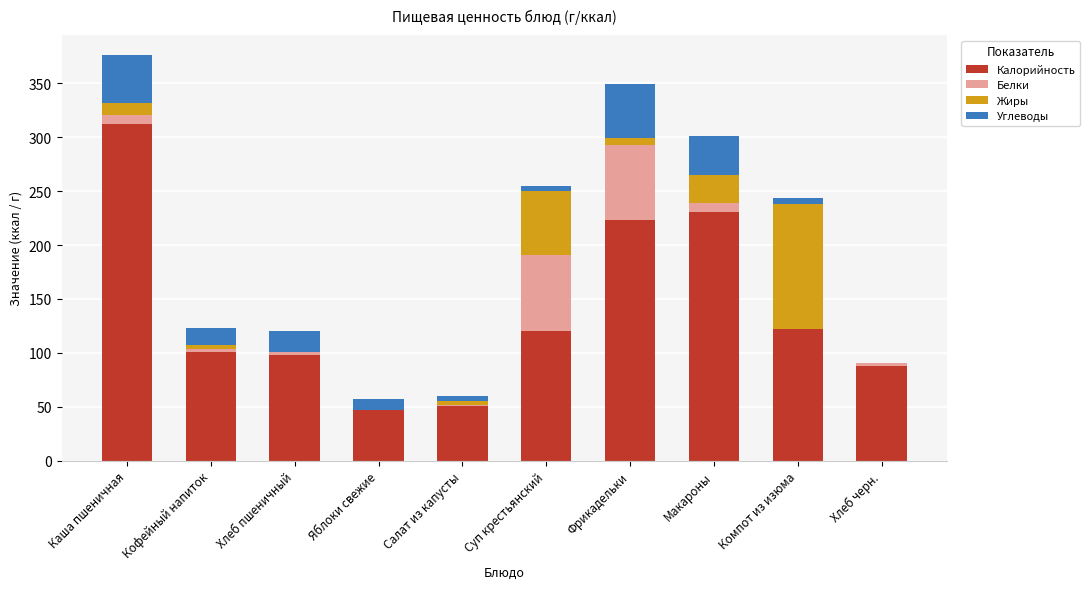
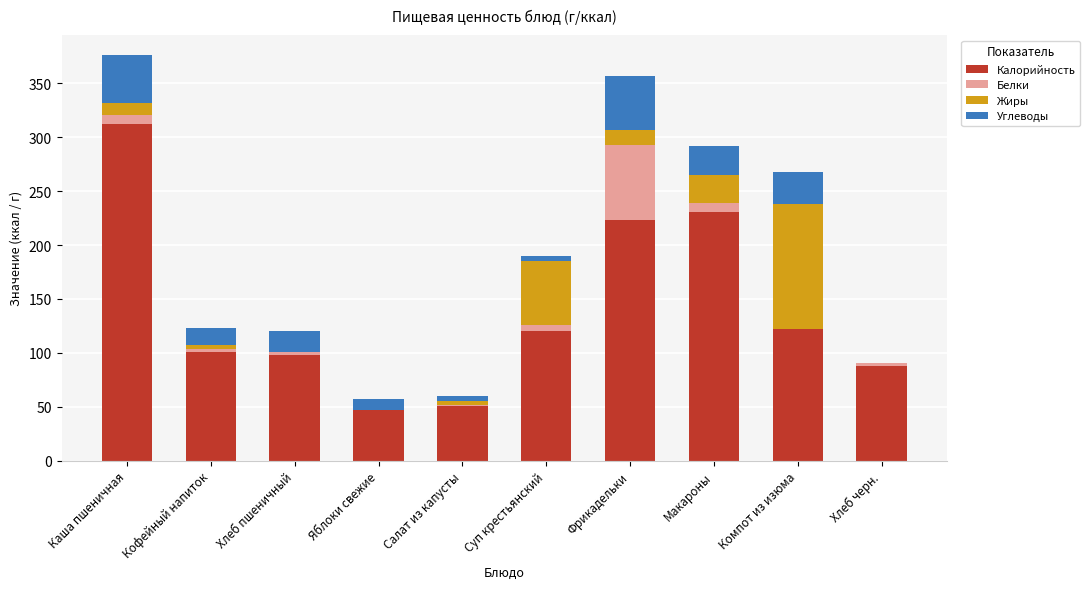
Белки, Суп крестьянский: 71 -> 6
Жиры, Фрикадельки: 6 -> 14
Углеводы, Макароны: 36 -> 27
Углеводы, Компот из изюма: 6 -> 30
